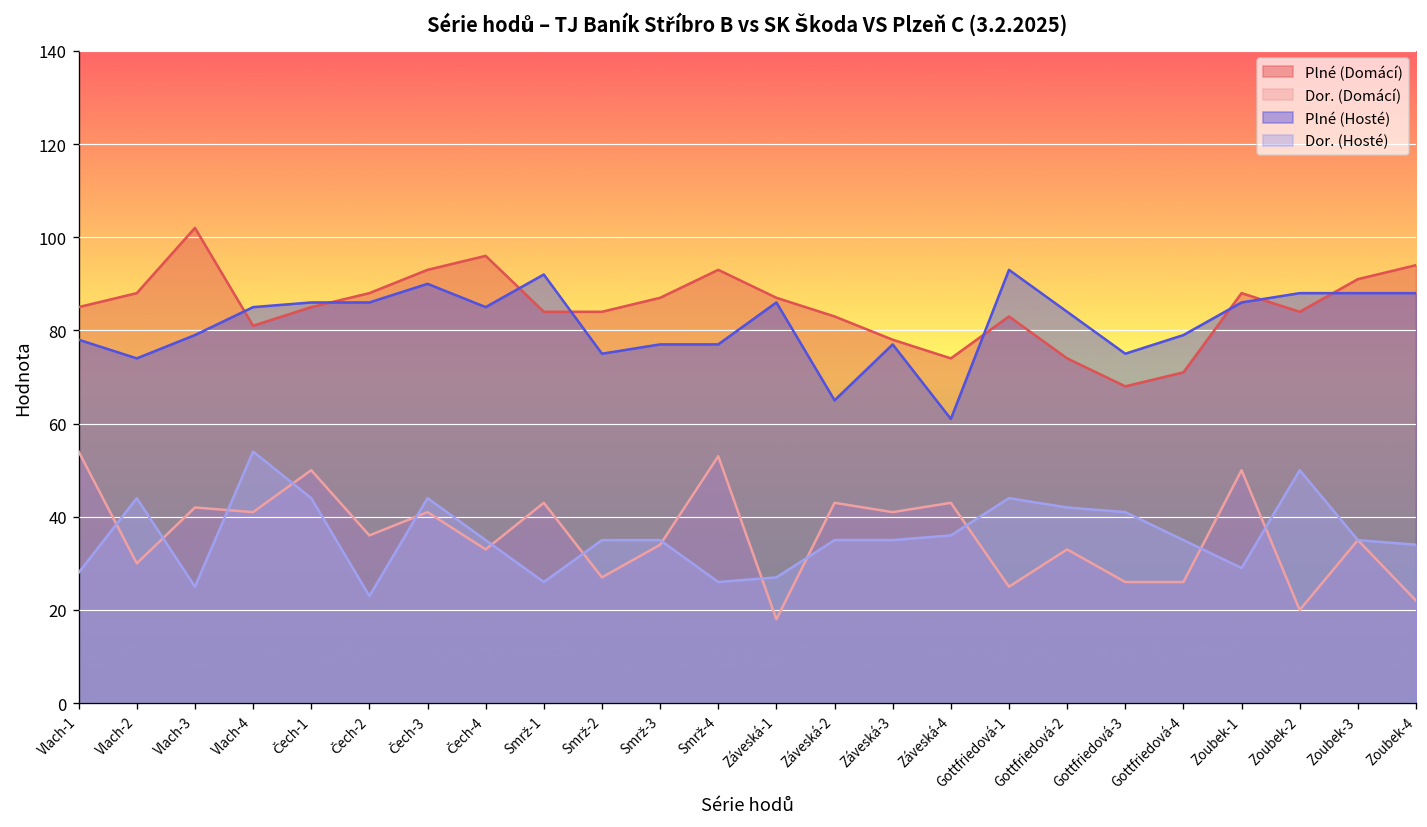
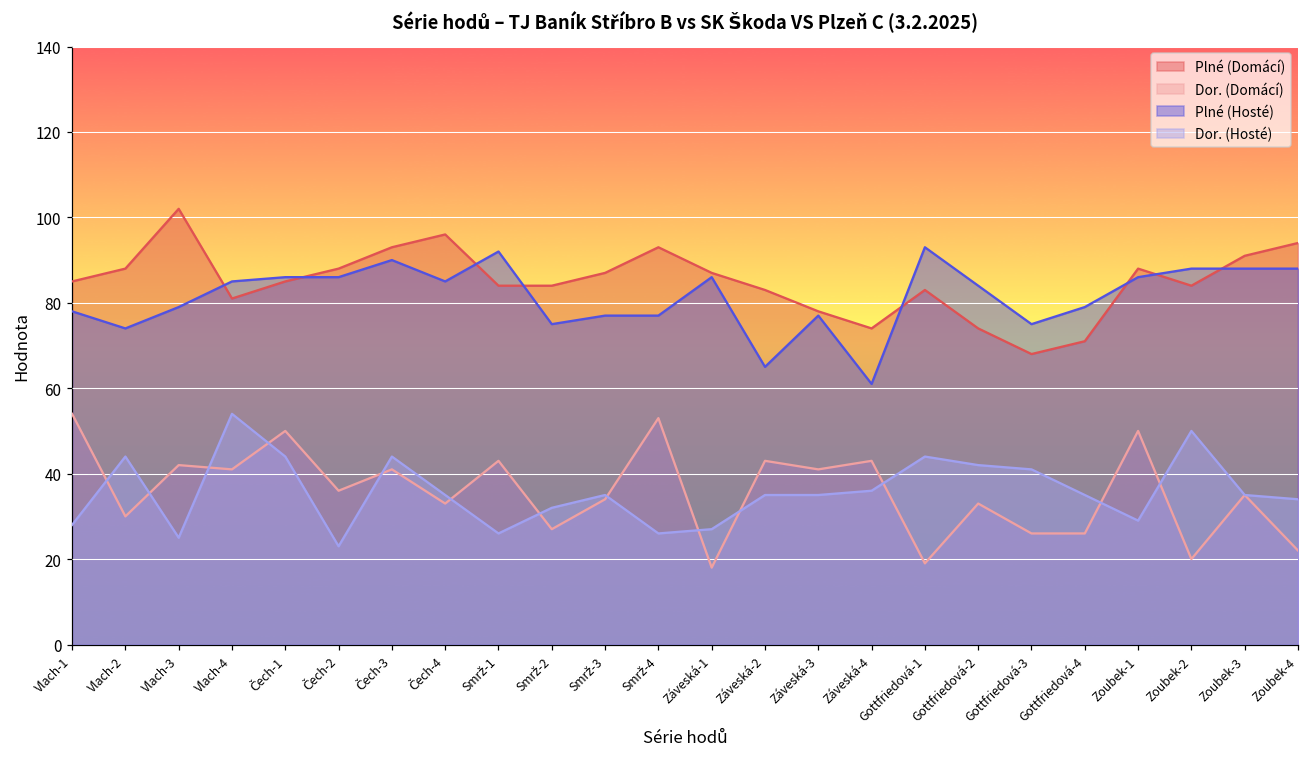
Dor. (Hosté), Smrž-2: 35 -> 32
Dor. (Domácí), Gottfriedová-1: 25 -> 19
